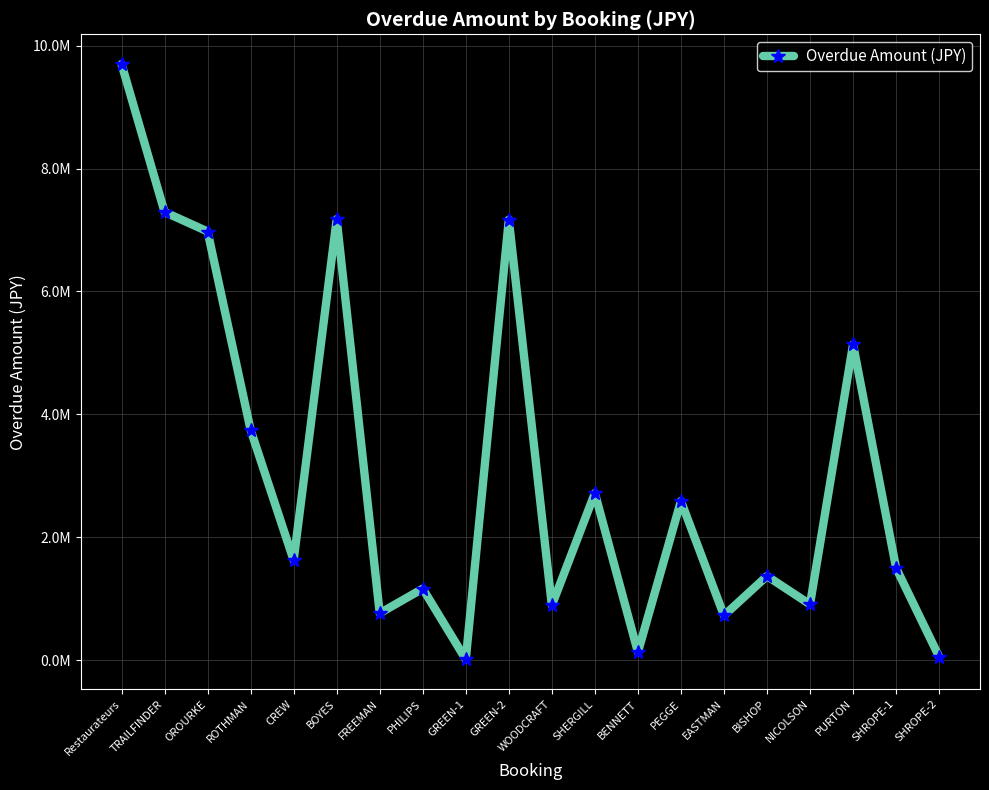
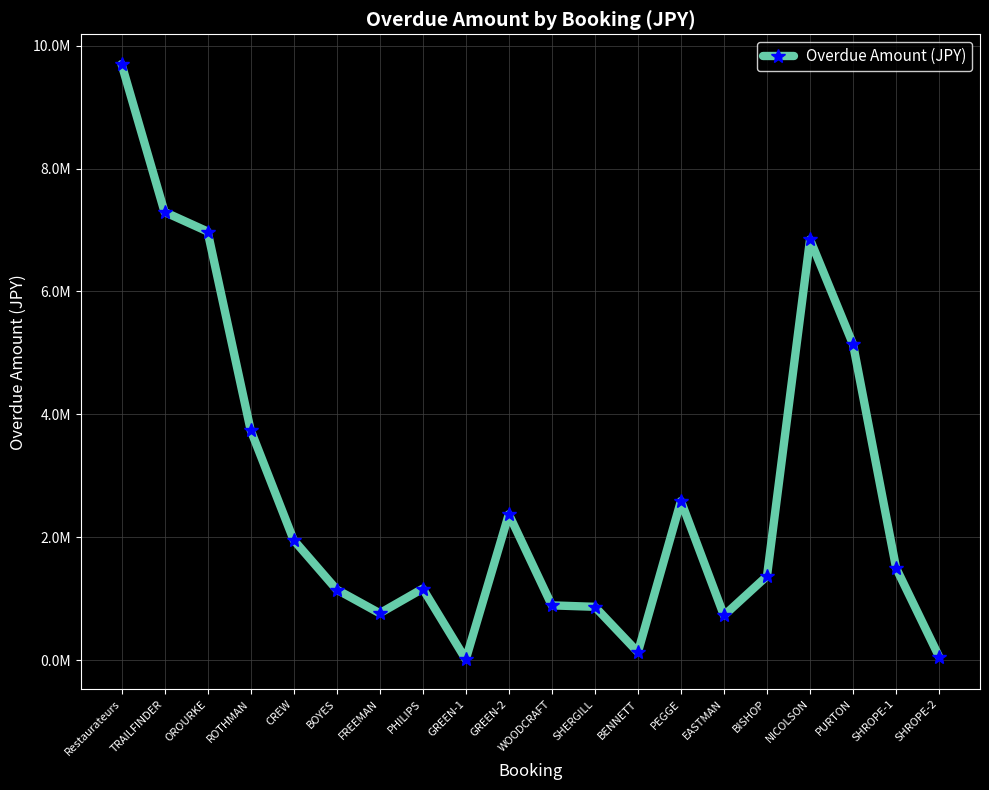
CREW: 1600000 -> 2000000
BOYES: 7200000 -> 1200000
GREEN-2: 7200000 -> 2400000
SHERGILL: 2700000 -> 900000
NICOLSON: 900000 -> 6800000
